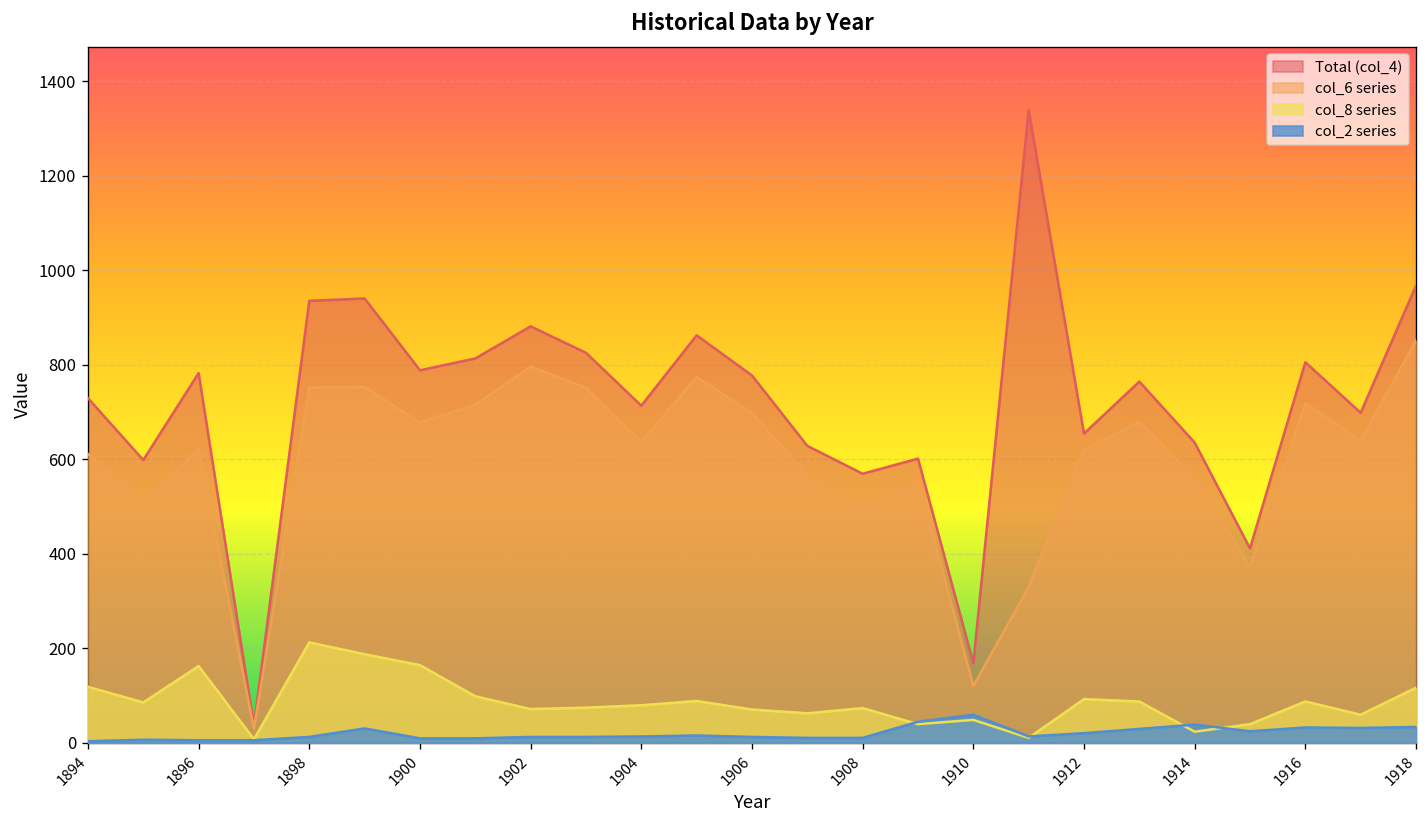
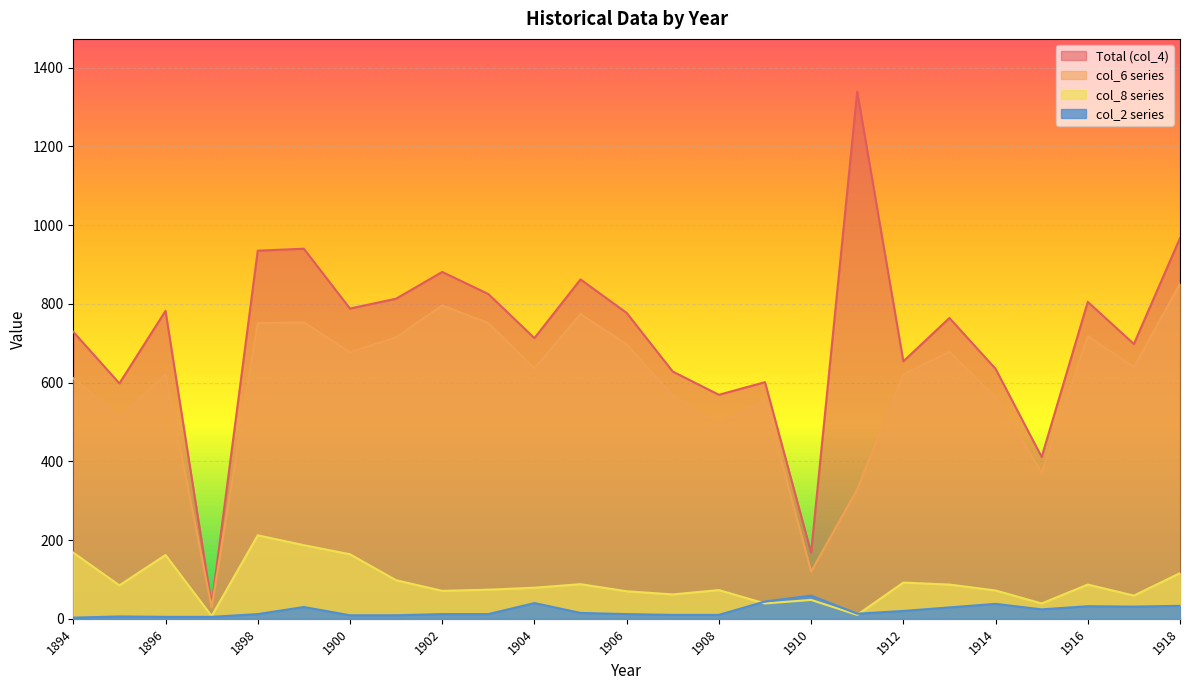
col_8 series, 1894: 120 -> 170
col_2 series, 1904: 10 -> 40
col_8 series, 1914: 20 -> 70
